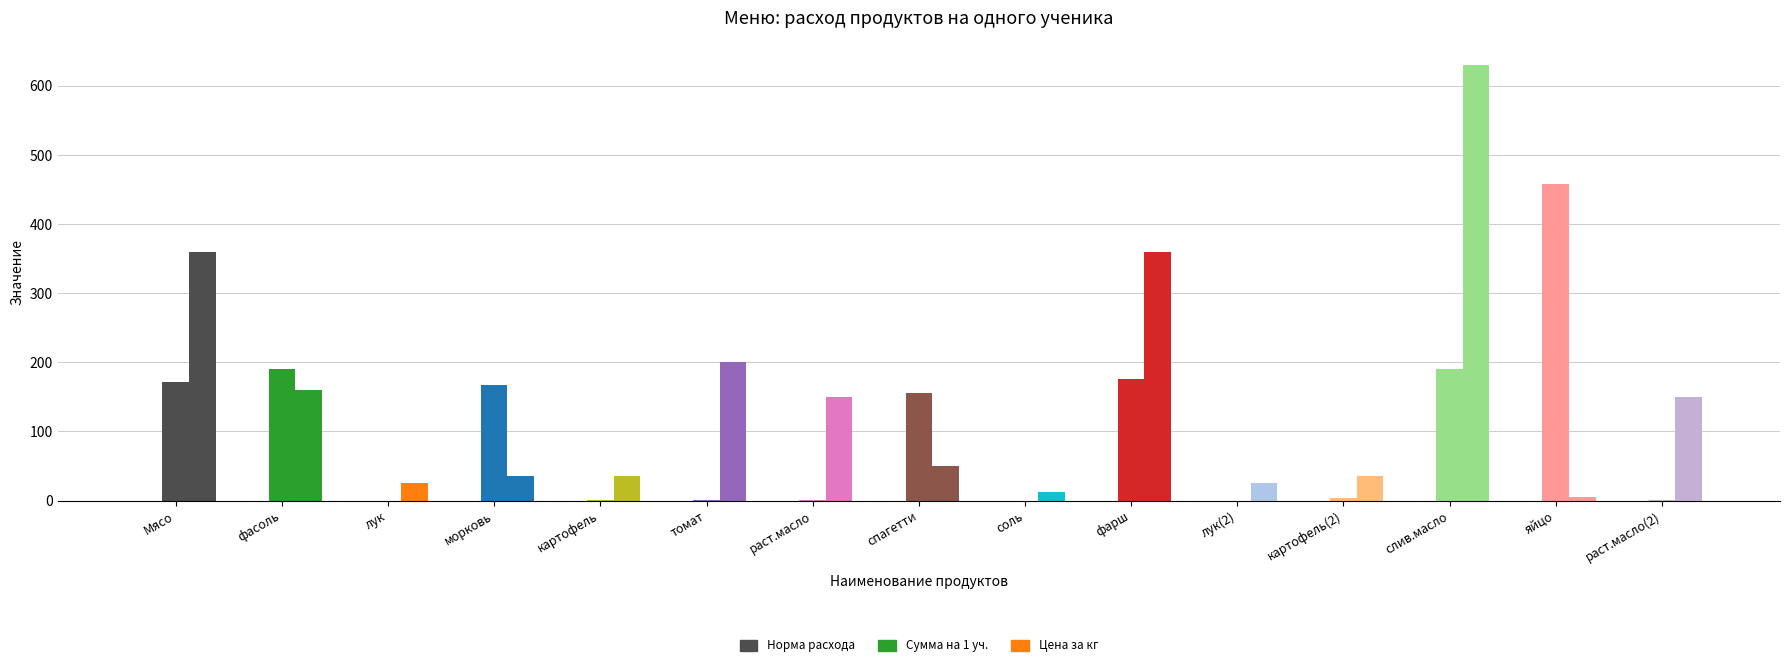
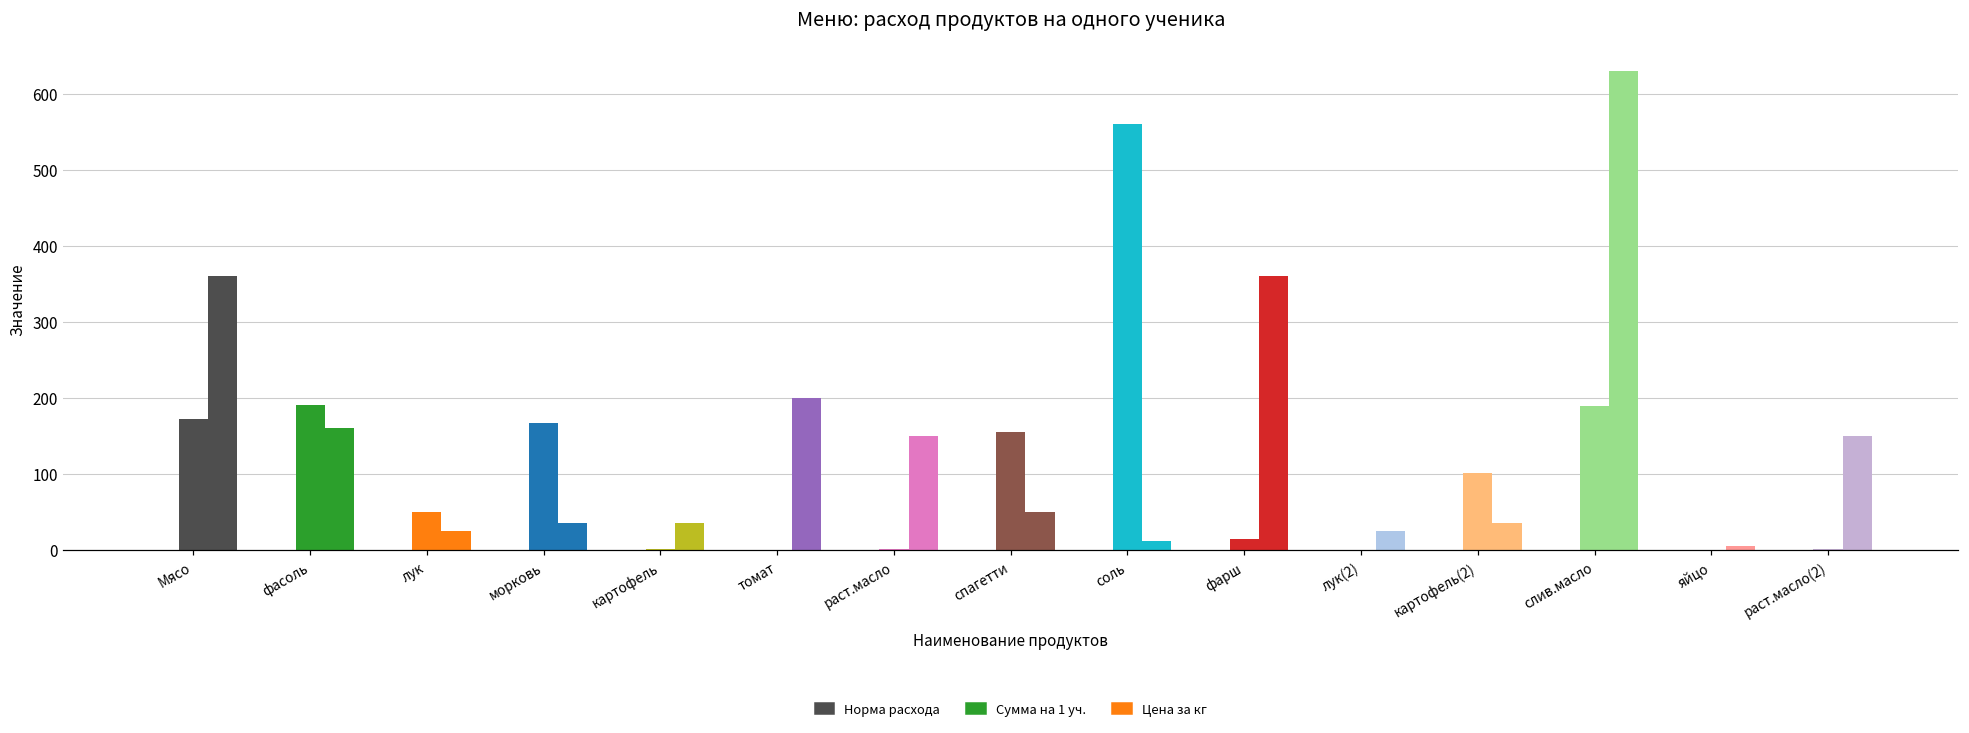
лук: 0 -> 50
соль: 0 -> 560
фарш: 180 -> 10
картофель(2): 0 -> 100
яйцо: 460 -> 0
